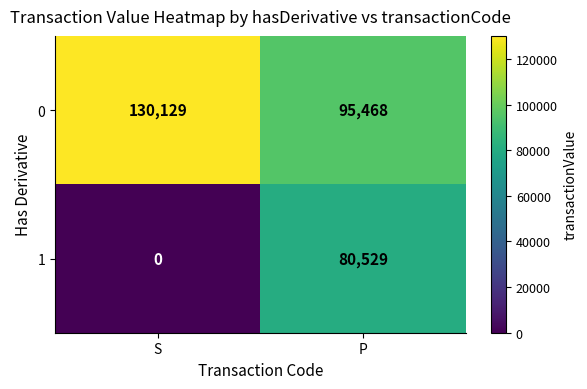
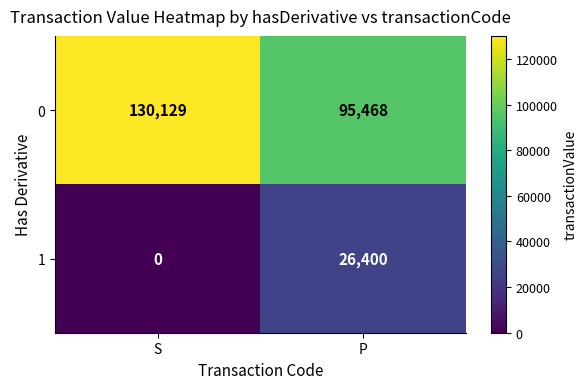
1, P: 80,529 -> 26,400
